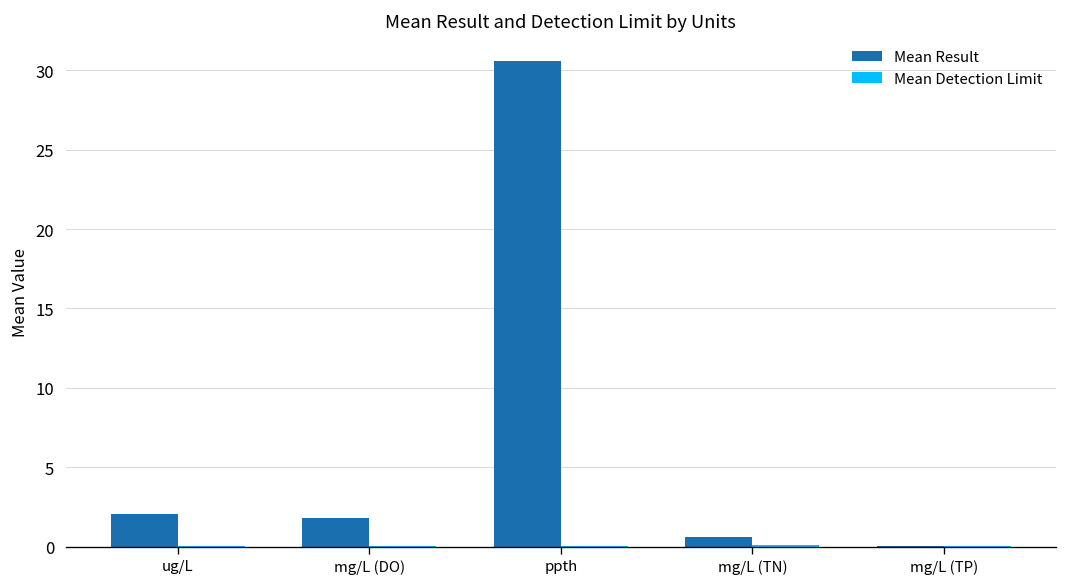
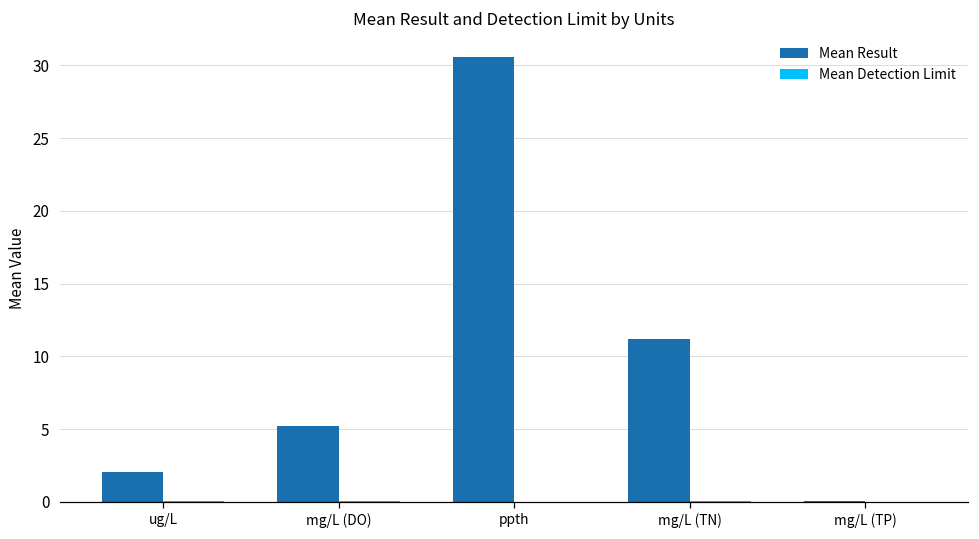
Mean Result, mg/L (DO): 1.8 -> 5.2
Mean Result, mg/L (TN): 0.6 -> 11.2
